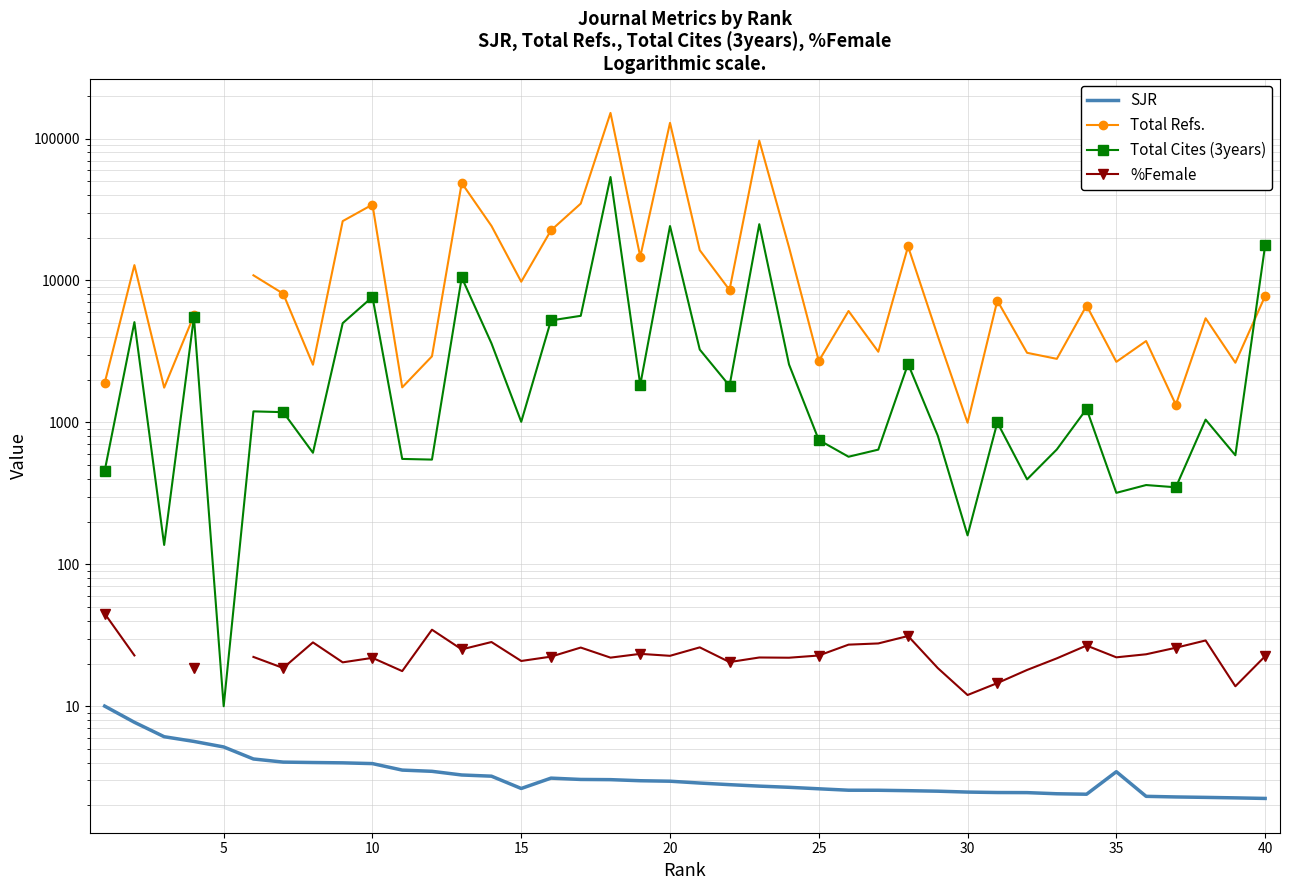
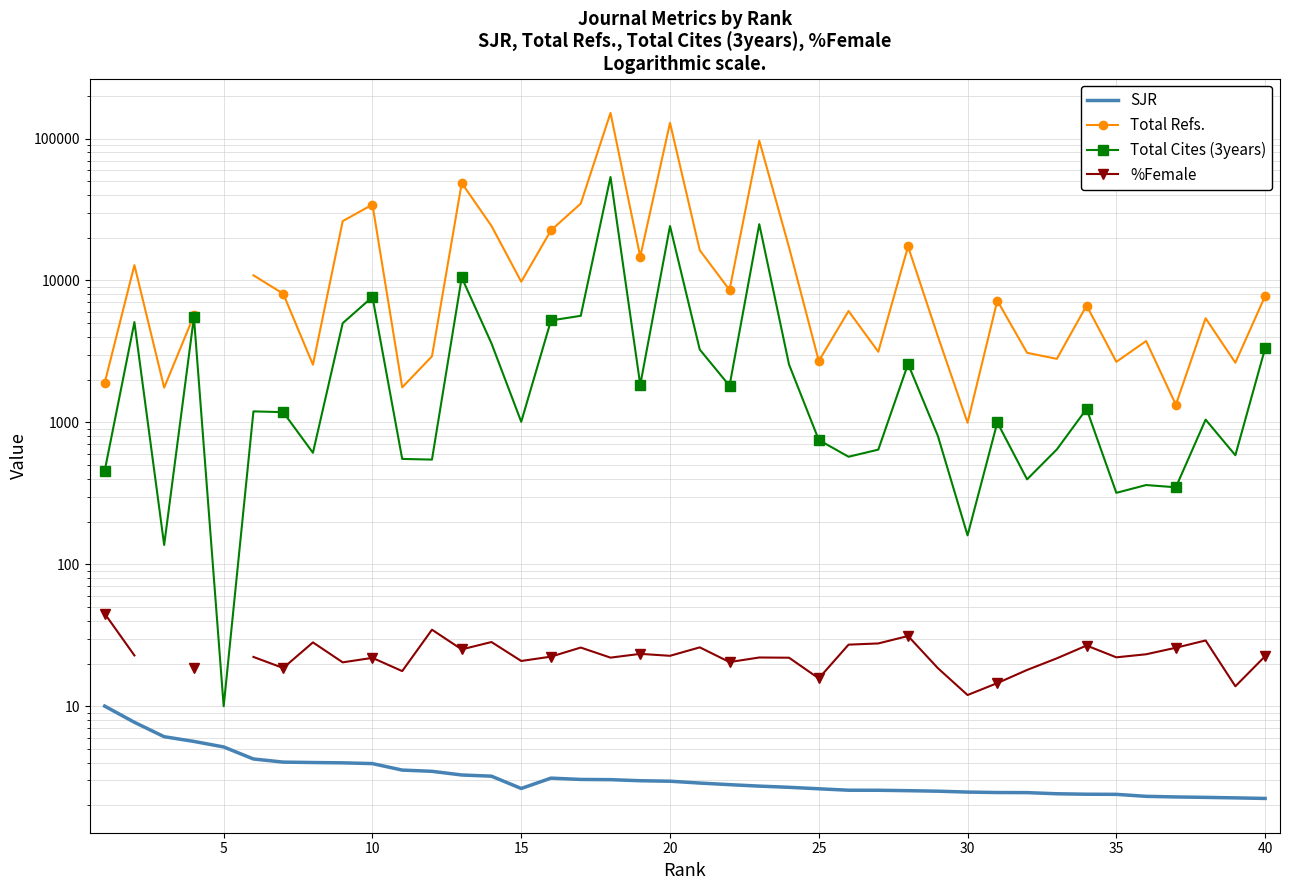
%Female, 25: 23 -> 16
SJR, 35: 3.5 -> 2.4
Total Cites (3years), 40: 18000 -> 3300
